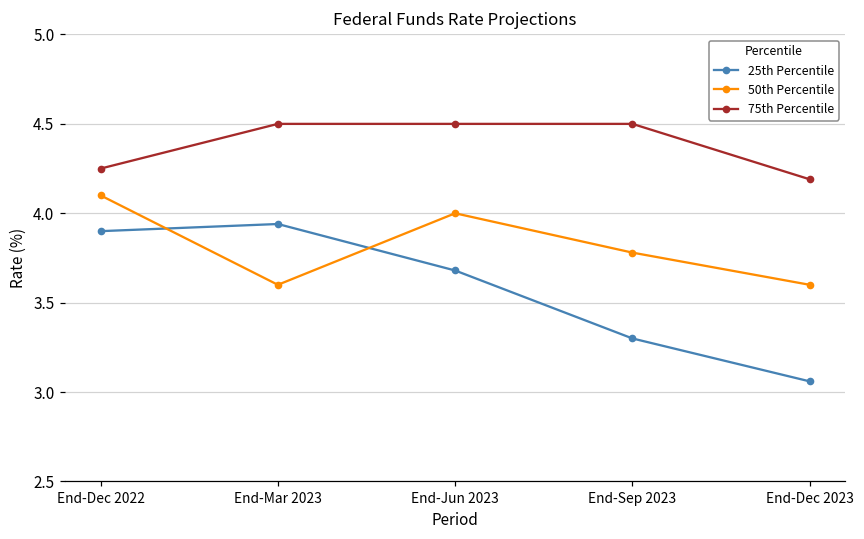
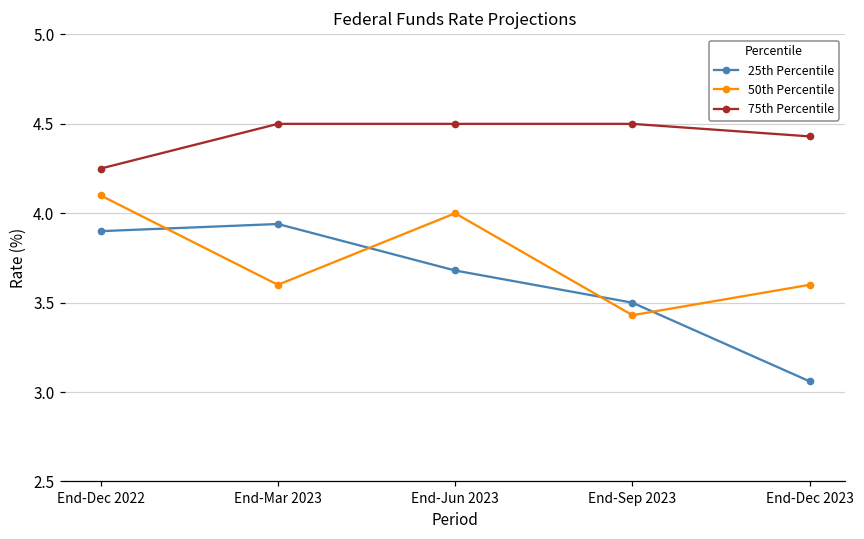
25th Percentile, End-Sep 2023: 3.3 -> 3.5
50th Percentile, End-Sep 2023: 3.78 -> 3.43
75th Percentile, End-Dec 2023: 4.19 -> 4.43
